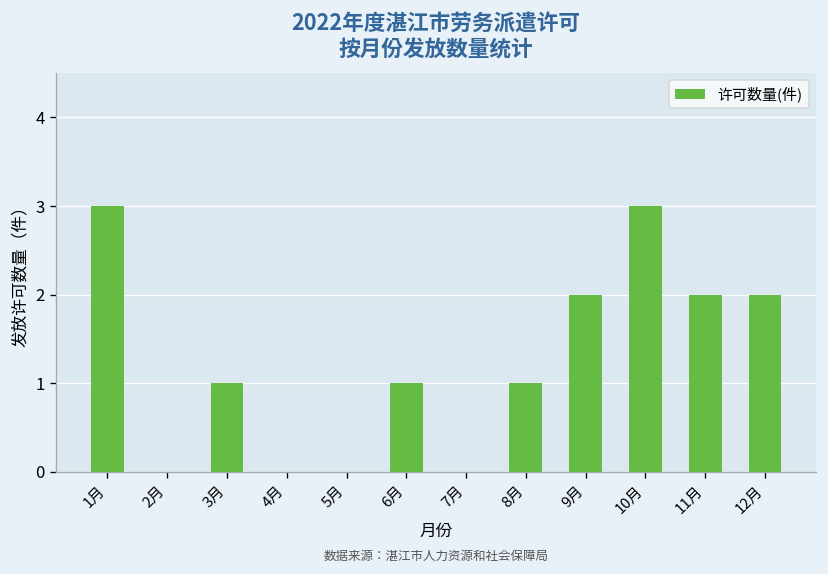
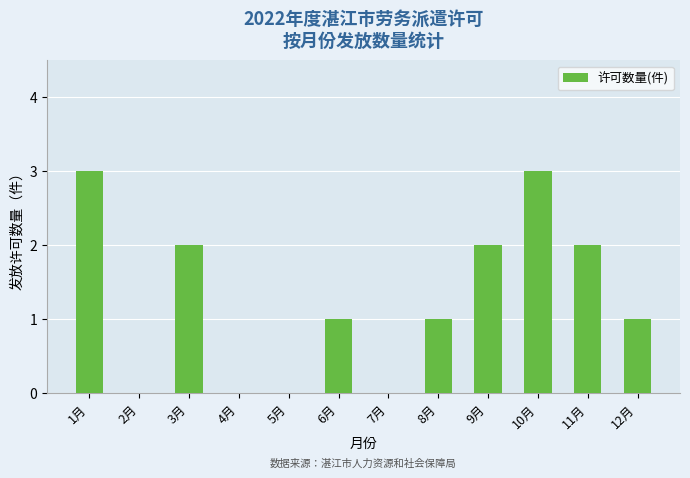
3月: 1 -> 2
12月: 2 -> 1
